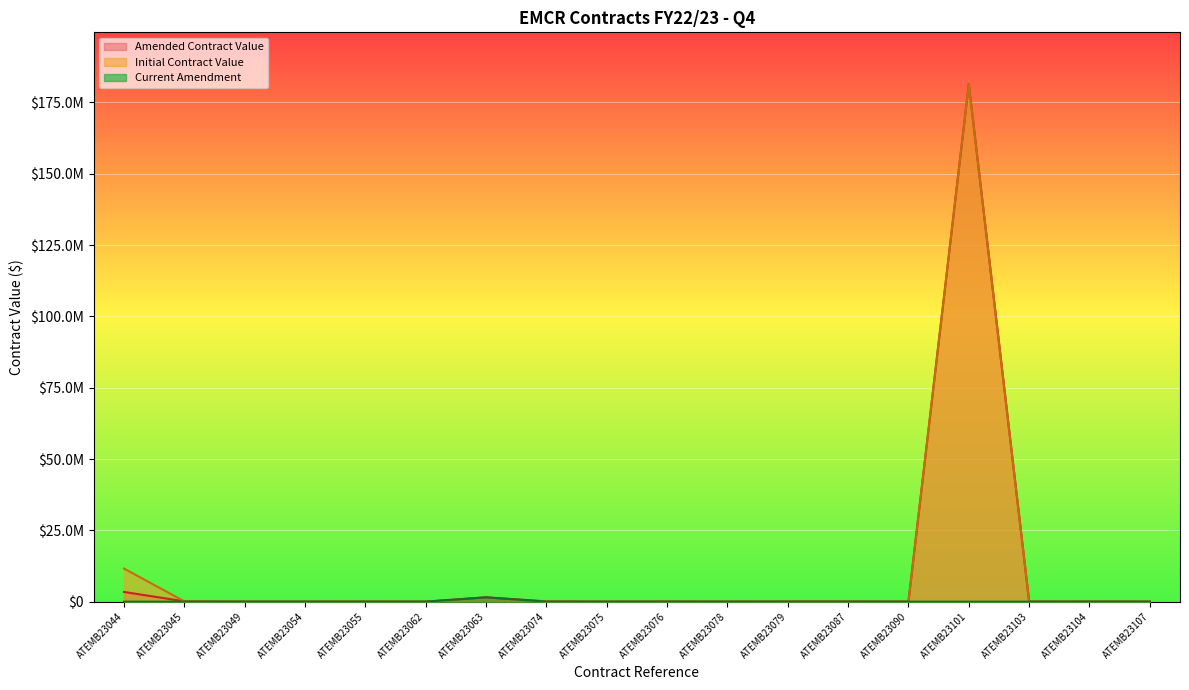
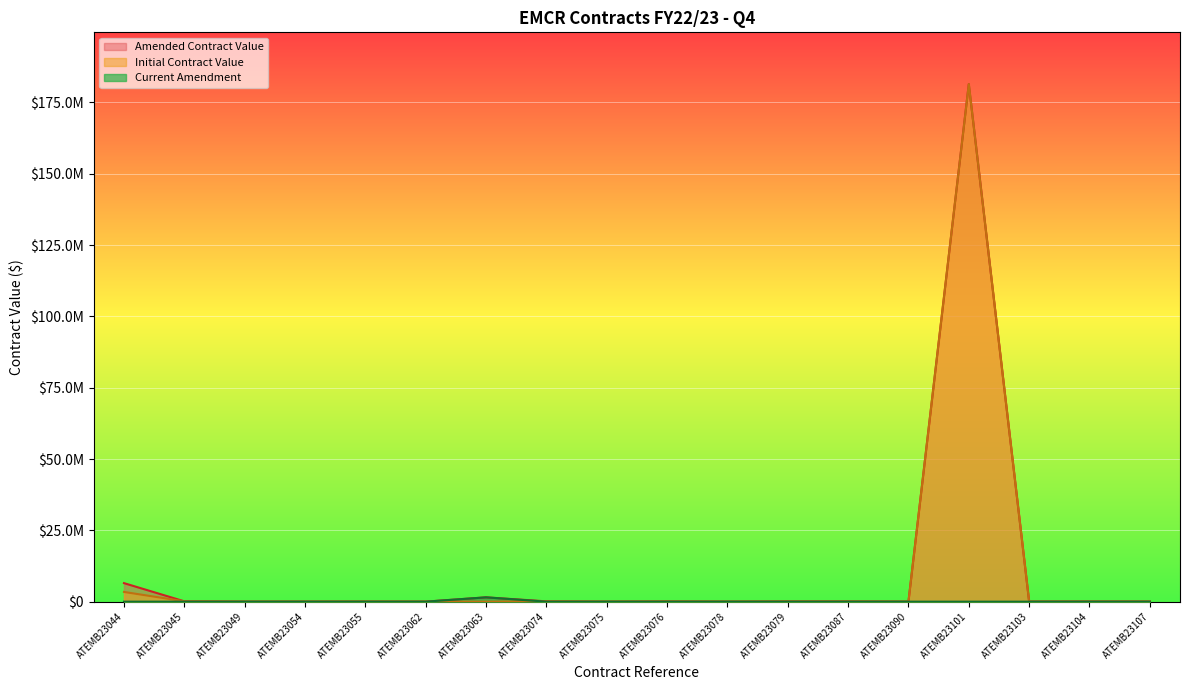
Amended Contract Value, ATEMB23044: $3000000 -> $6000000
Initial Contract Value, ATEMB23044: $12000000 -> $3000000
